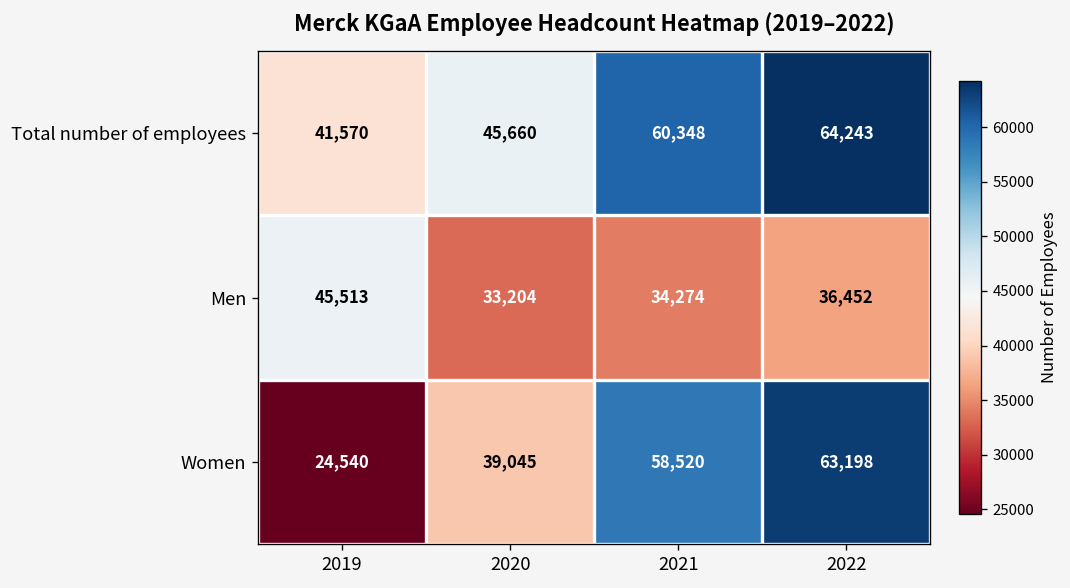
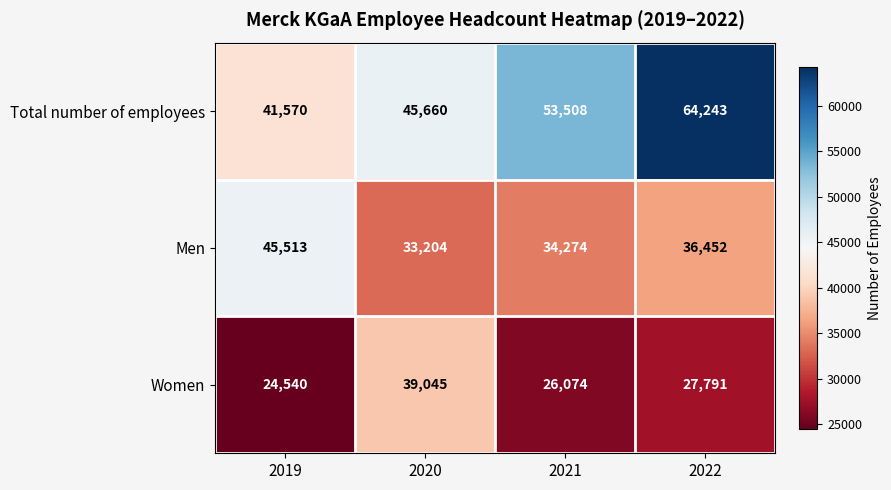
Total number of employees, 2021: 60,348 -> 53,508
Women, 2021: 58,520 -> 26,074
Women, 2022: 63,198 -> 27,791
